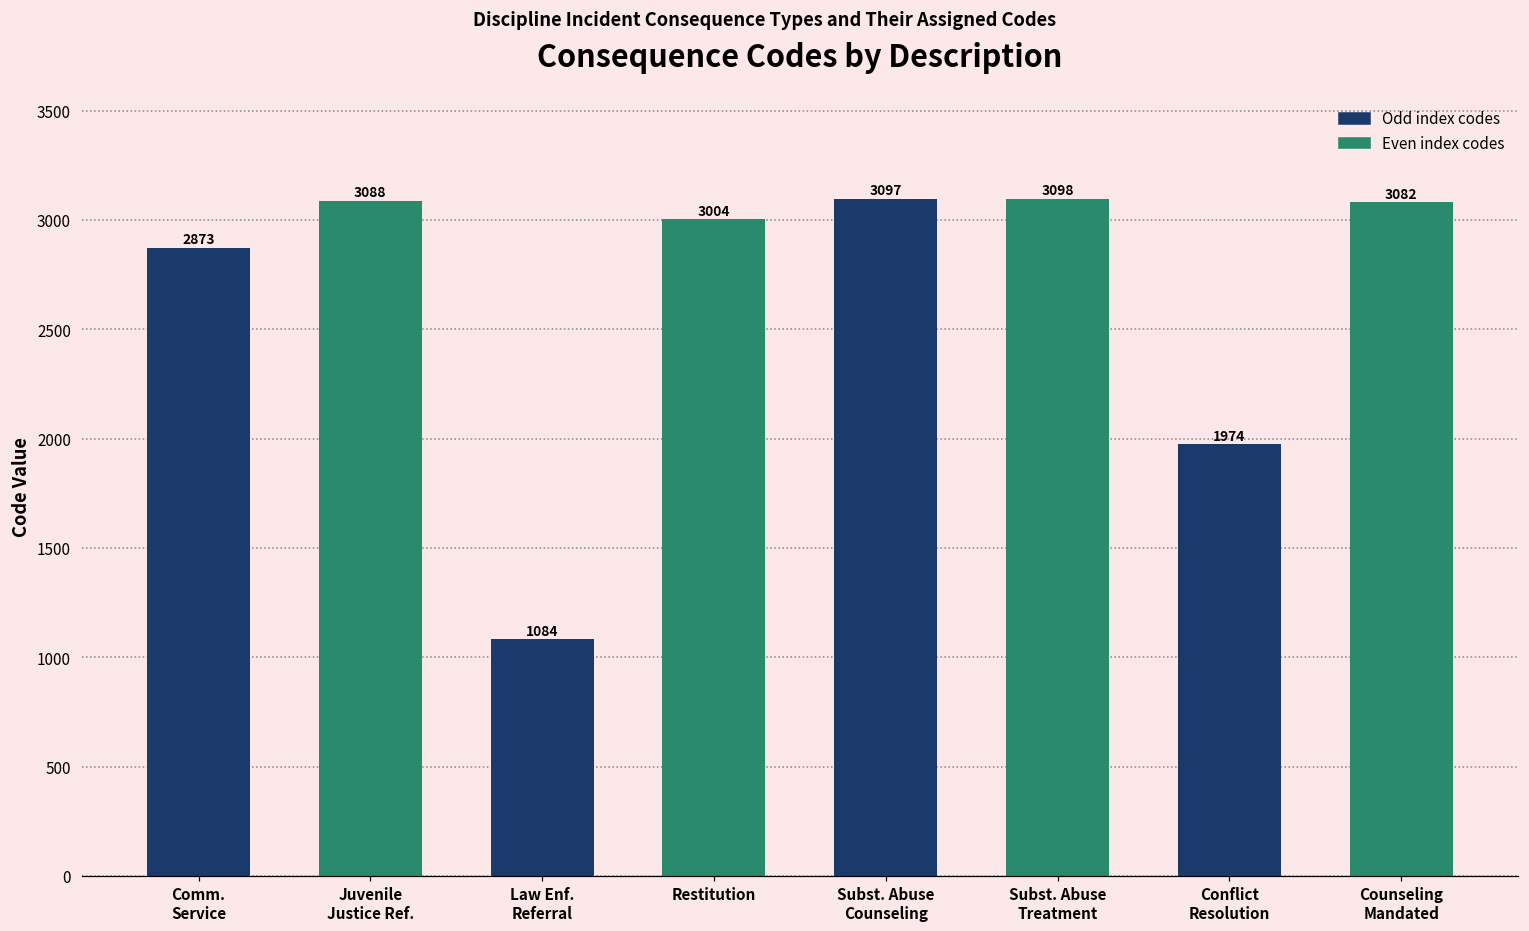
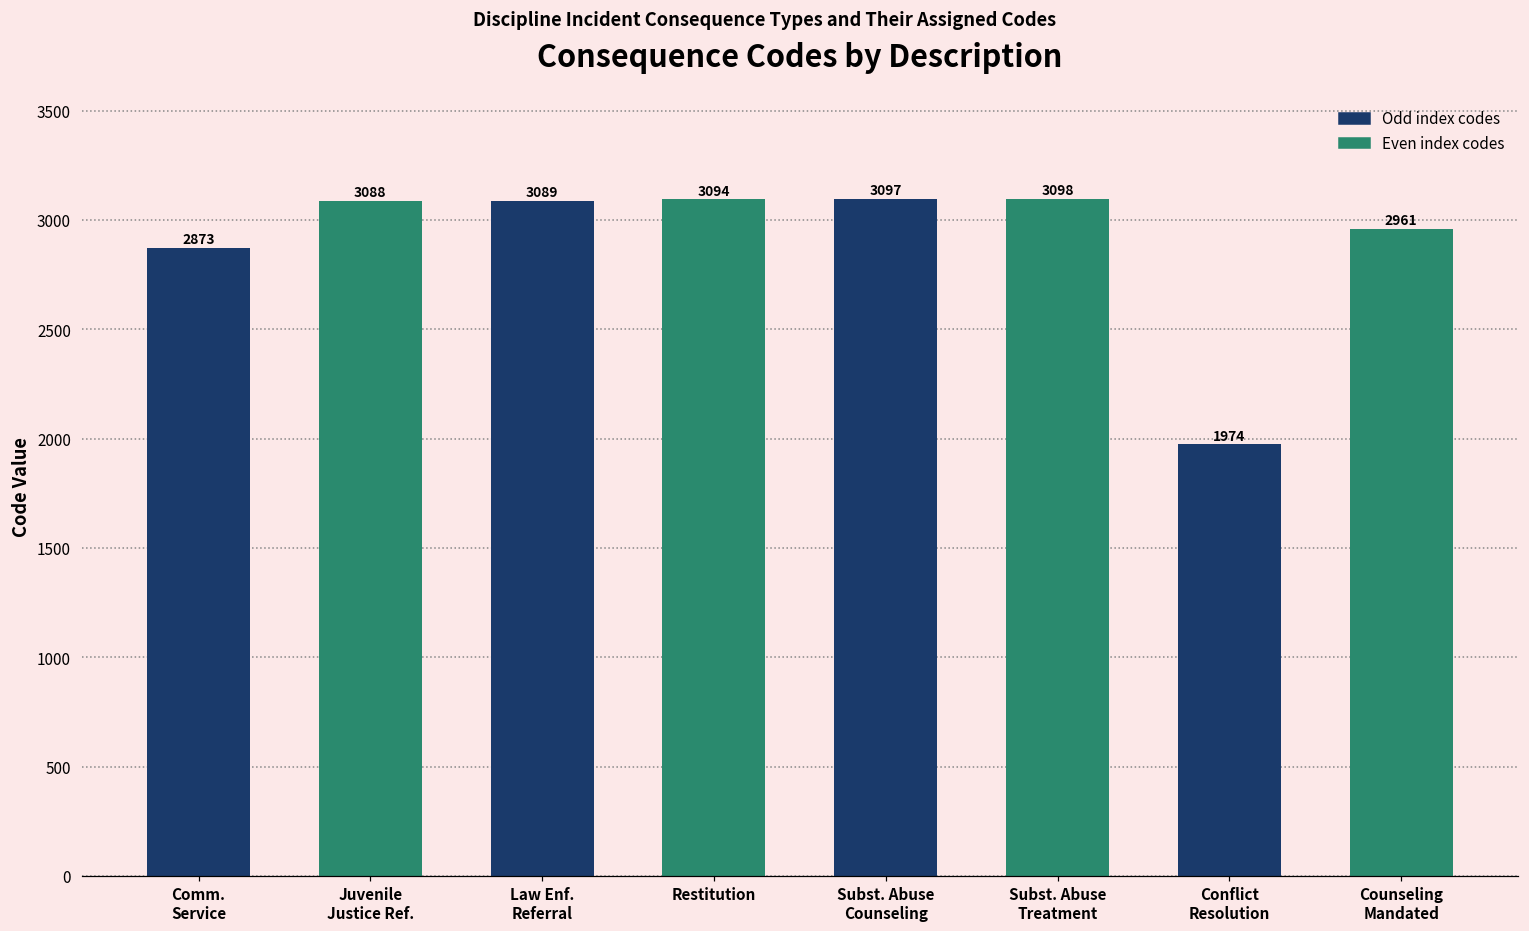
Law Enf. Referral: 1084 -> 3089
Restitution: 3004 -> 3094
Counseling Mandated: 3082 -> 2961
